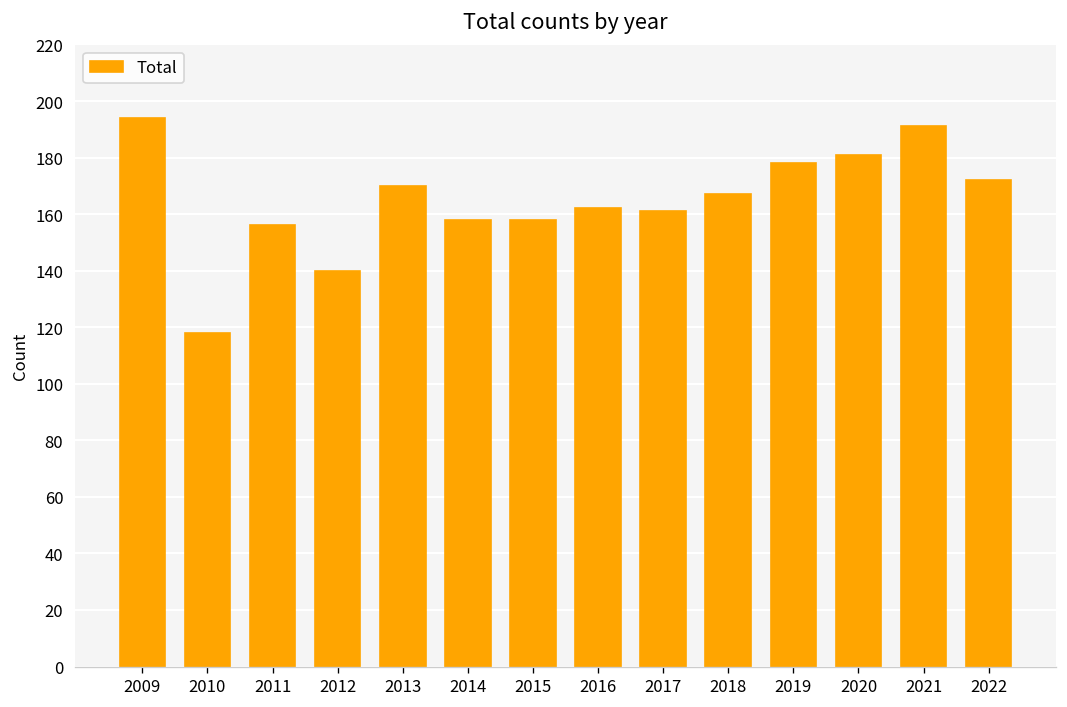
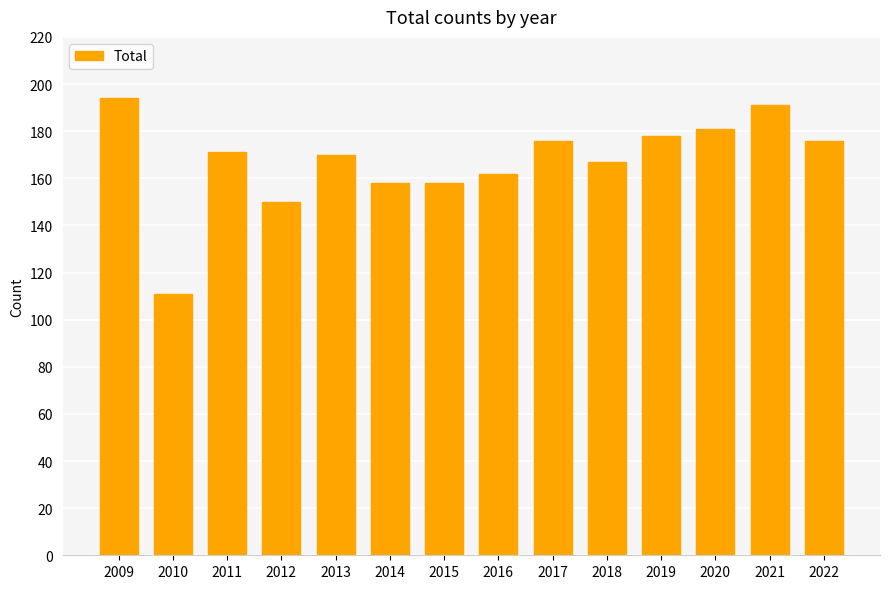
2010: 118 -> 111
2011: 156 -> 171
2012: 140 -> 150
2017: 161 -> 176
2022: 172 -> 176
